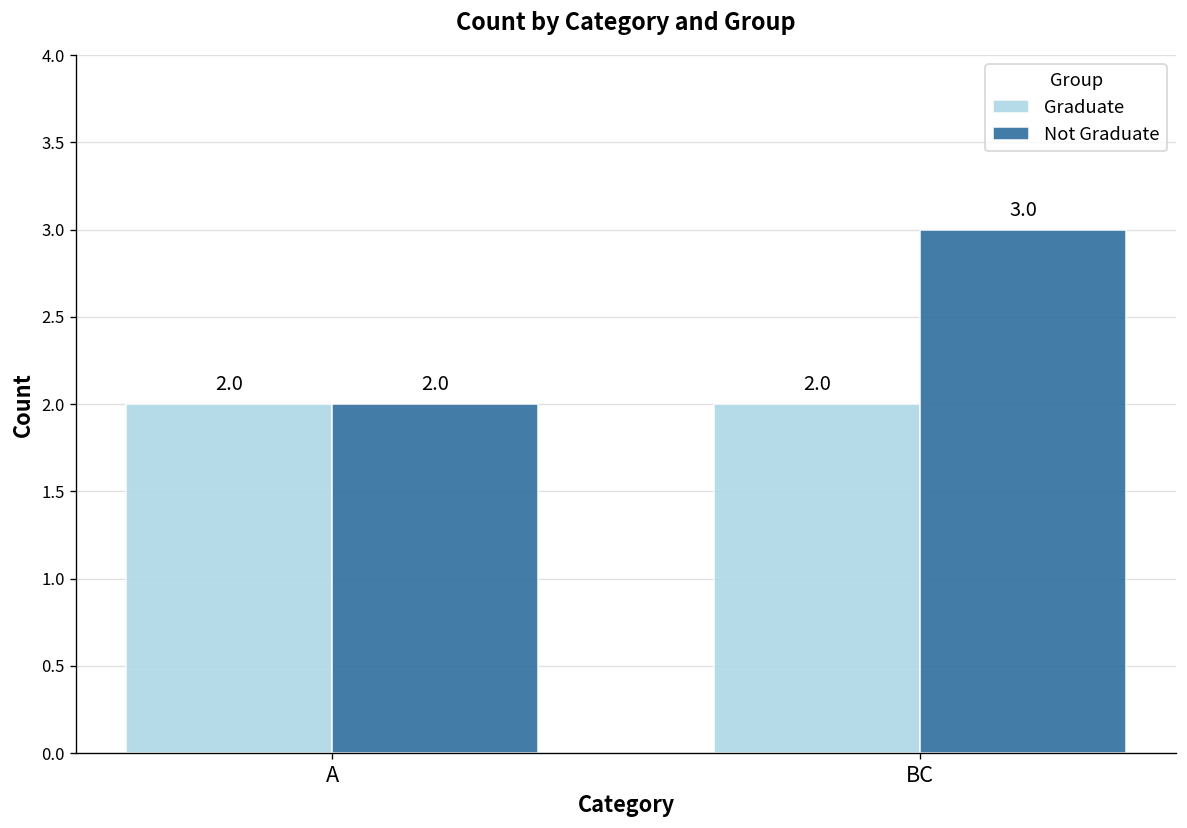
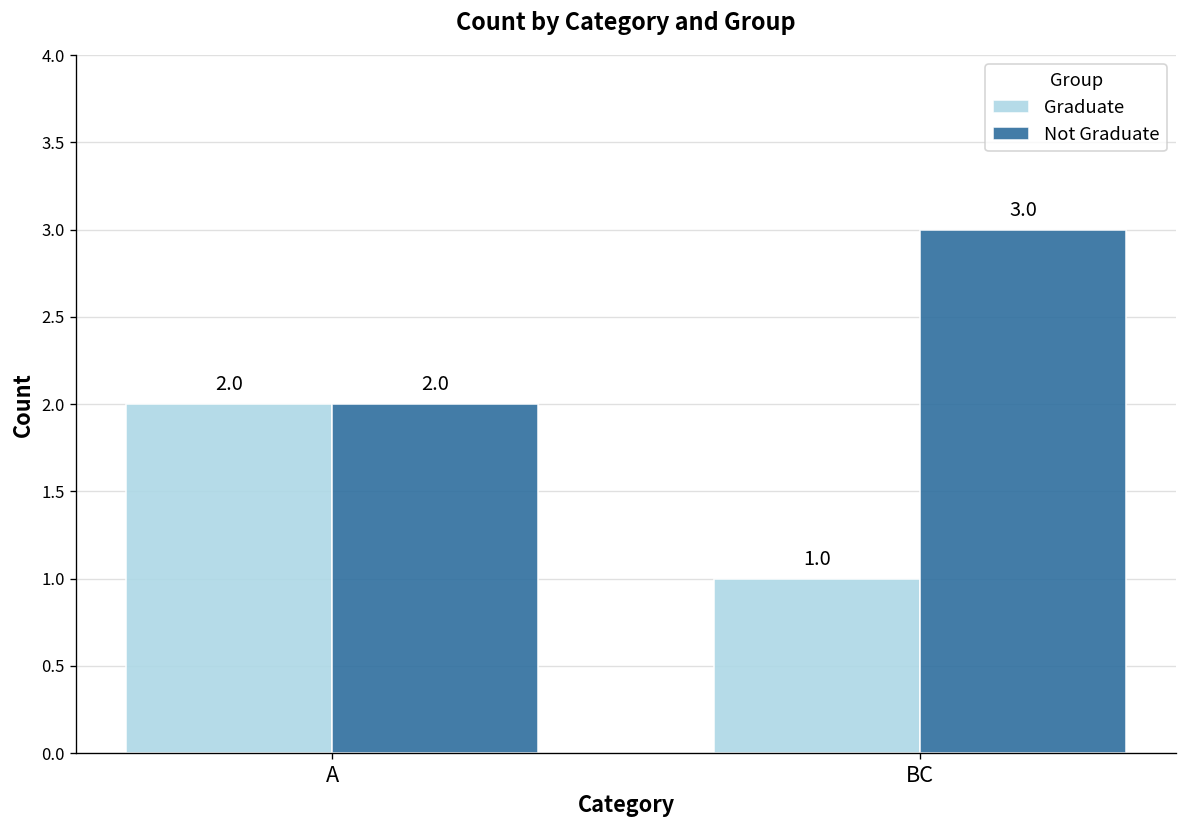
Graduate, BC: 2.0 -> 1.0
